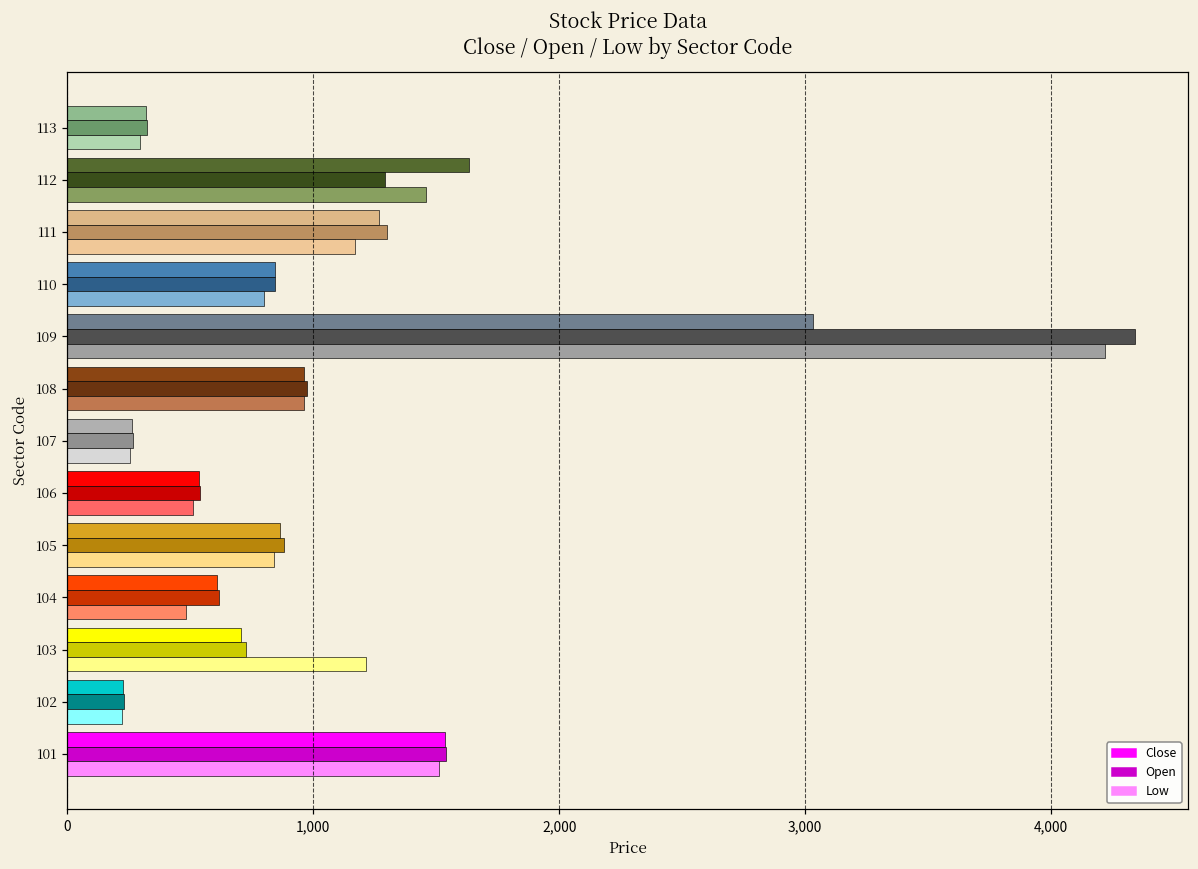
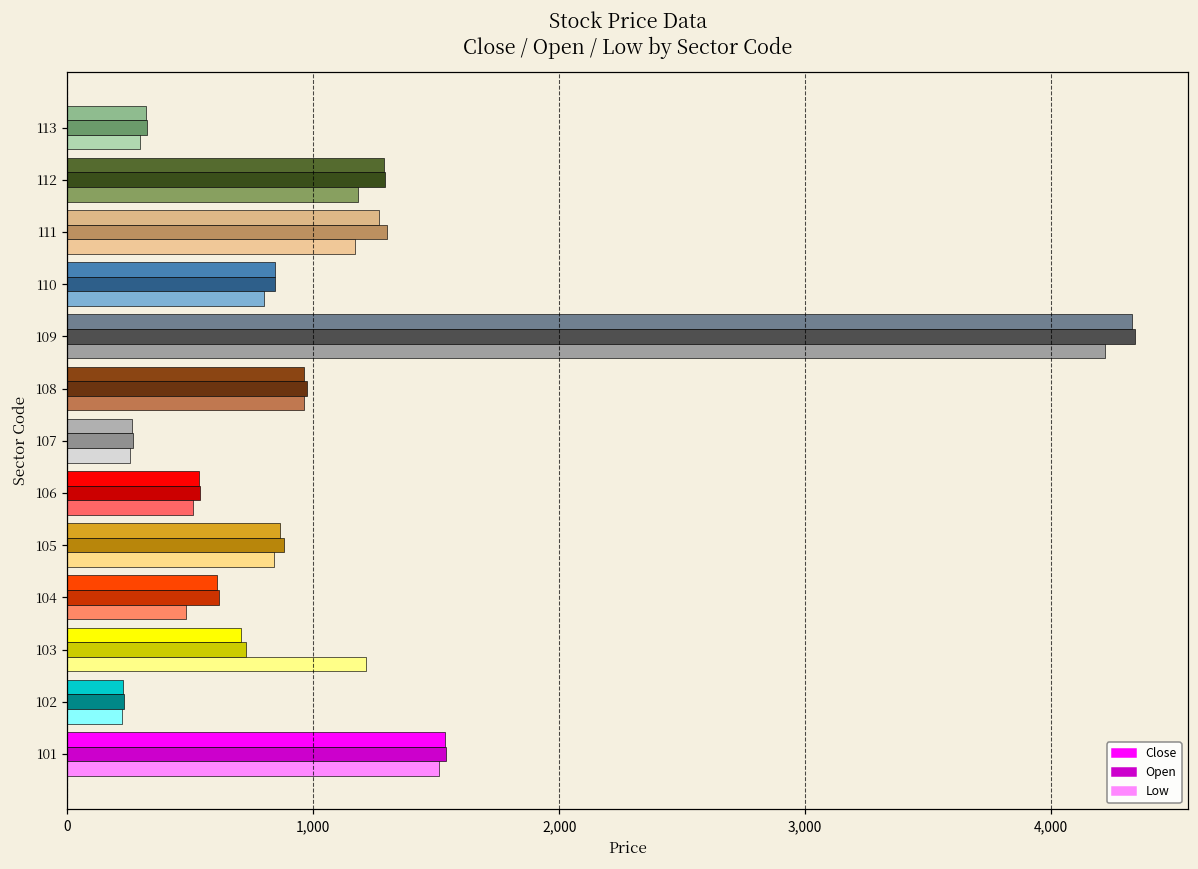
Close, 112: 1,640 -> 1,290
Low, 112: 1,460 -> 1,180
Close, 109: 3,030 -> 4,330
